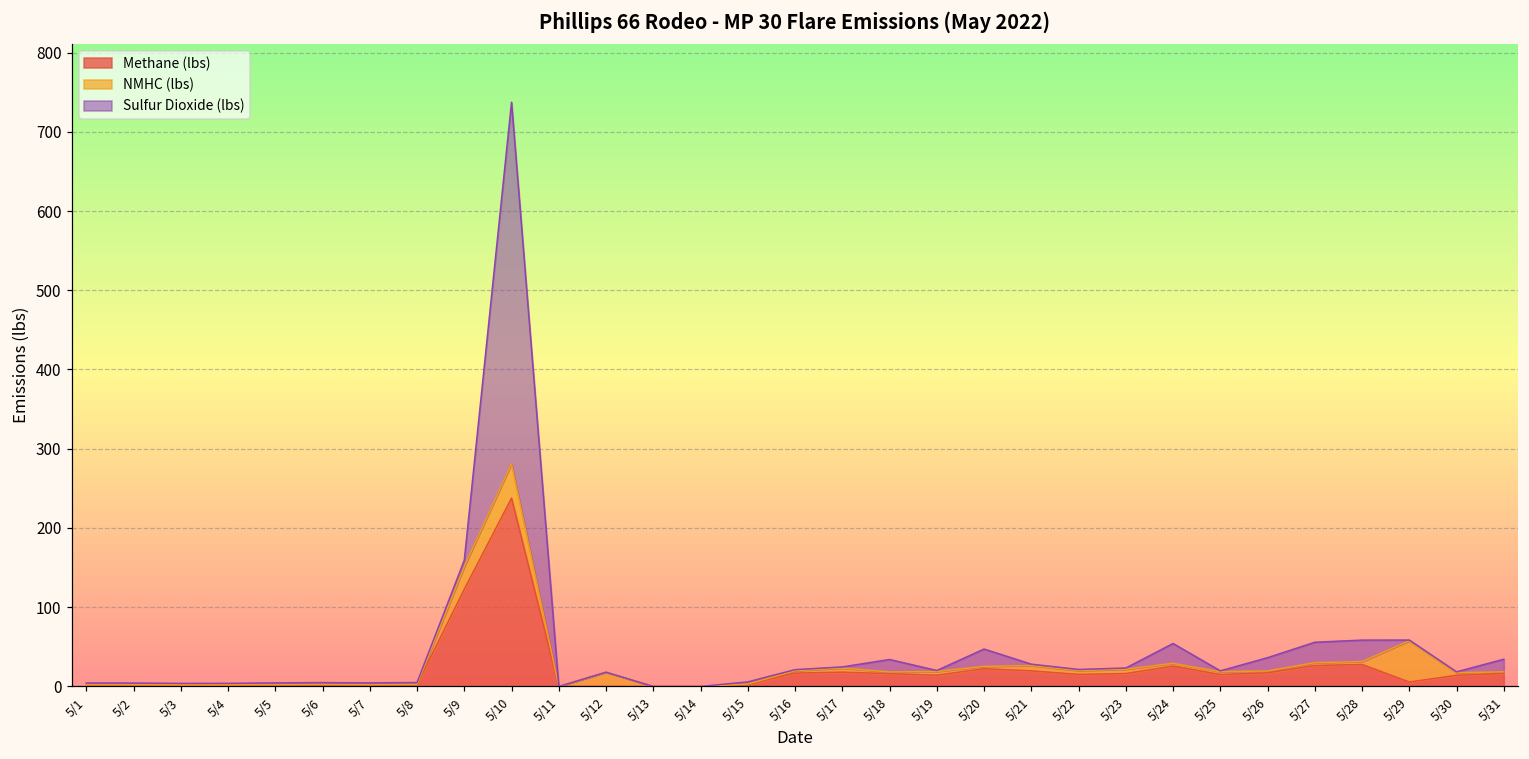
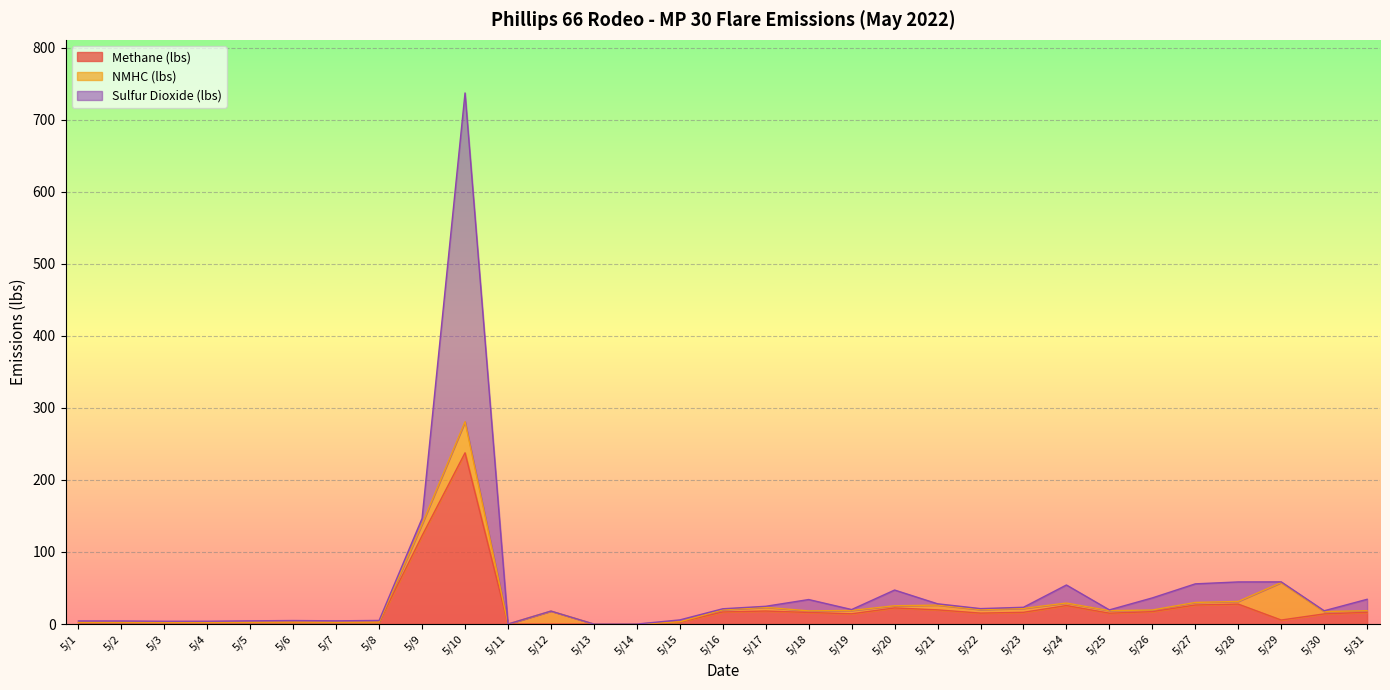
NMHC (lbs), 5/9: 30 -> 20
